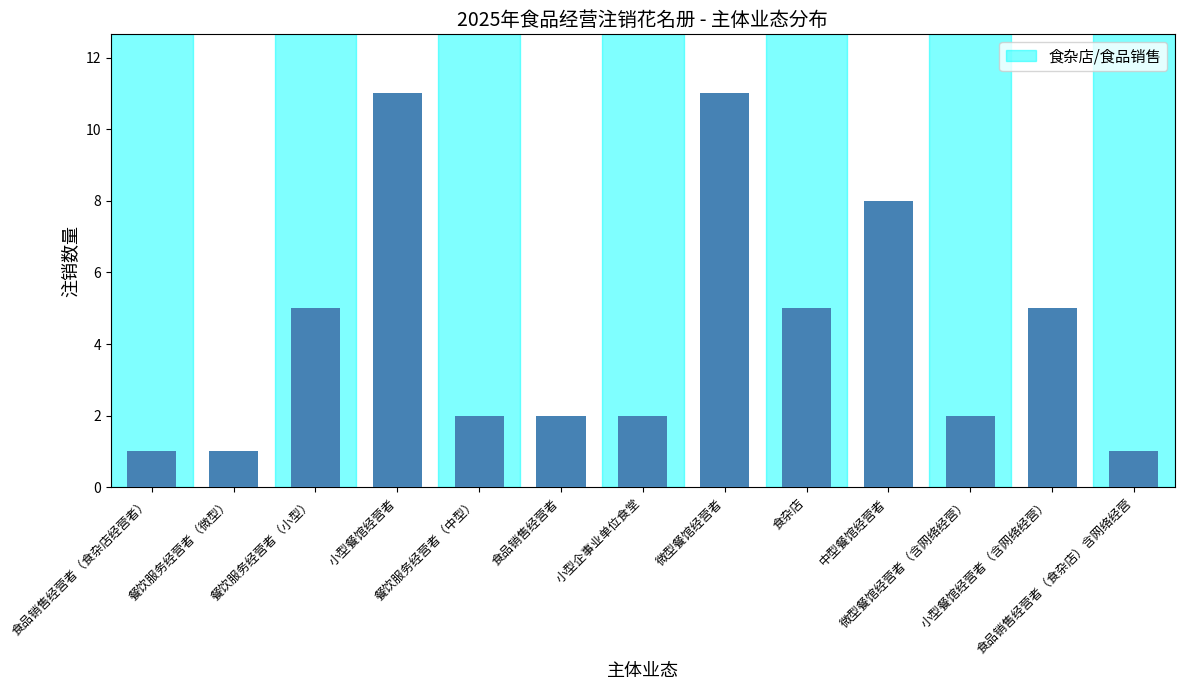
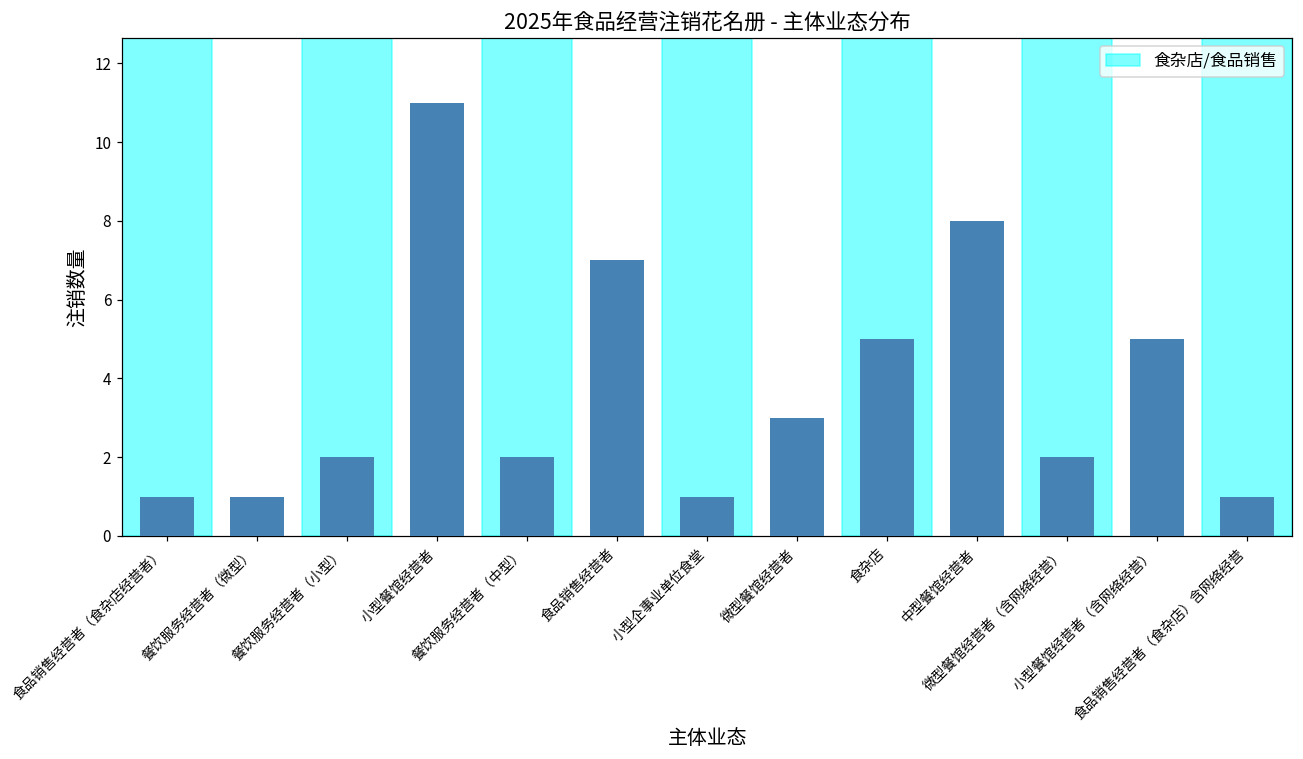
餐饮服务经营者（小型）: 5 -> 2
食品销售经营者: 2 -> 7
小型企事业单位食堂: 2 -> 1
微型餐馆经营者: 11 -> 3
